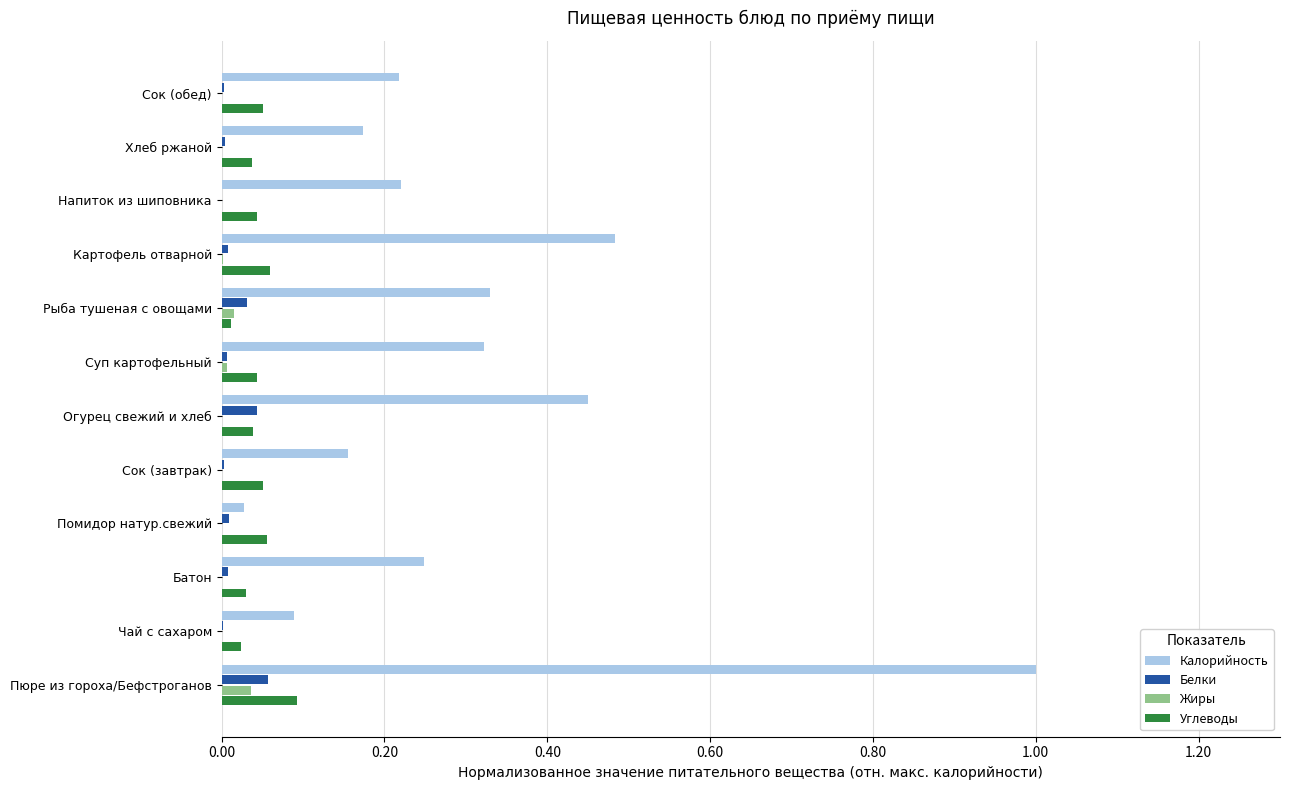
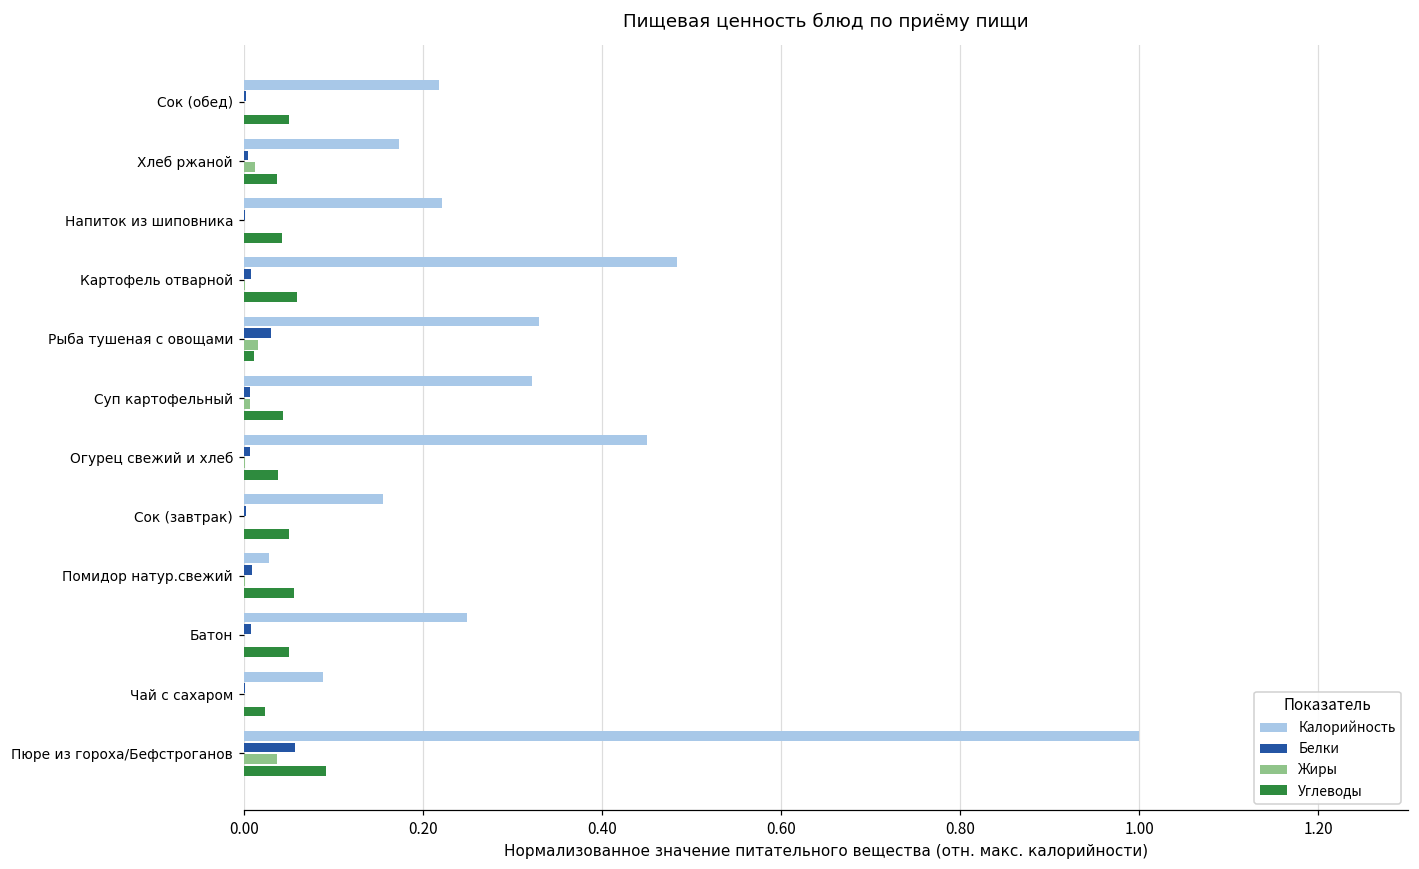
Жиры, Хлеб ржаной: 0.00 -> 0.01
Белки, Огурец свежий и хлеб: 0.04 -> 0.01
Углеводы, Батон: 0.03 -> 0.05
